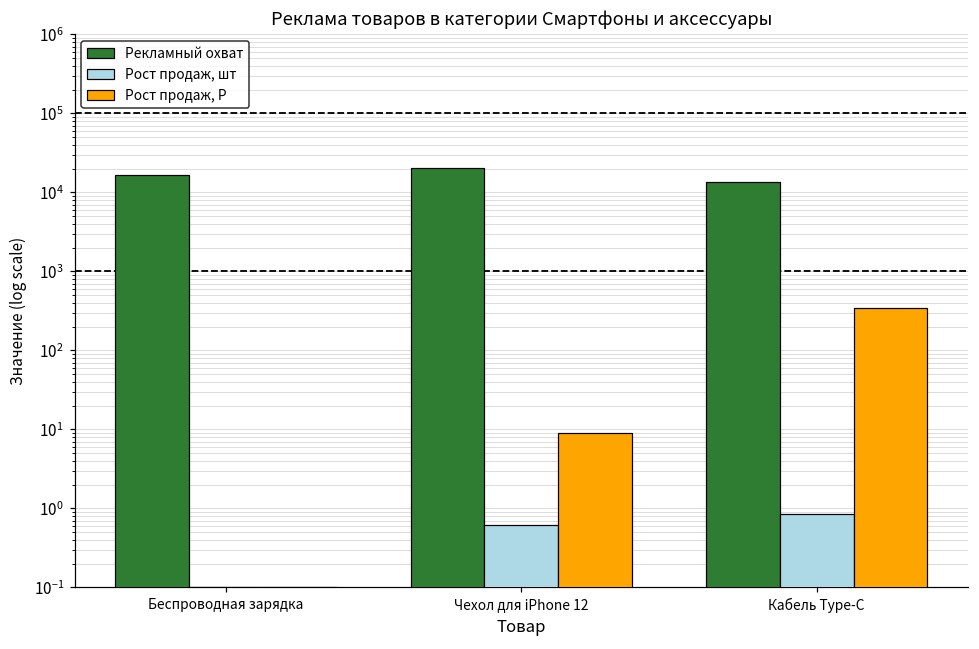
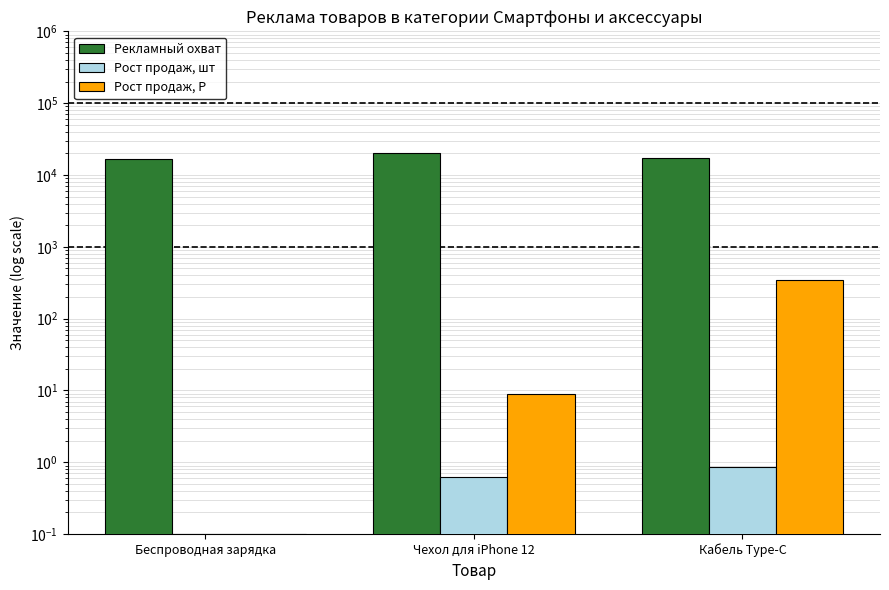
Рекламный охват, Кабель Type-C: 13000 -> 17000
